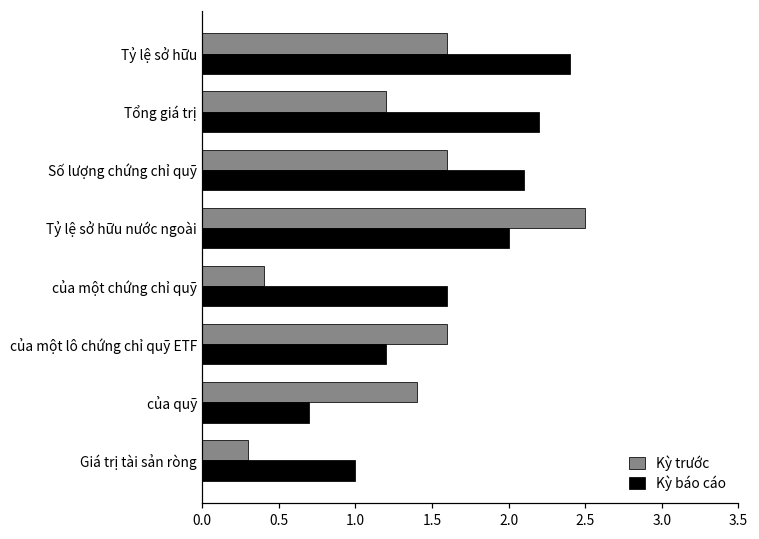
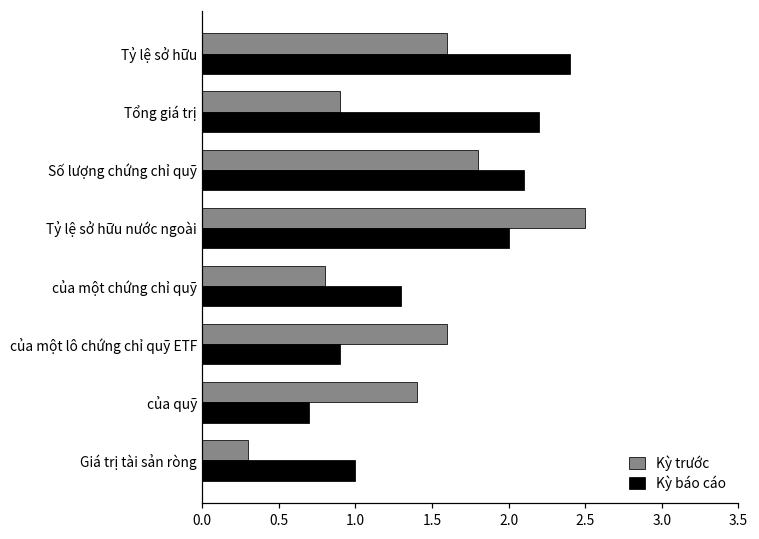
Kỳ trước, Tổng giá trị: 1.2 -> 0.9
Kỳ trước, Số lượng chứng chỉ quỹ: 1.6 -> 1.8
Kỳ trước, của một chứng chỉ quỹ: 0.4 -> 0.8
Kỳ báo cáo, của một chứng chỉ quỹ: 1.6 -> 1.3
Kỳ báo cáo, của một lô chứng chỉ quỹ ETF: 1.2 -> 0.9
